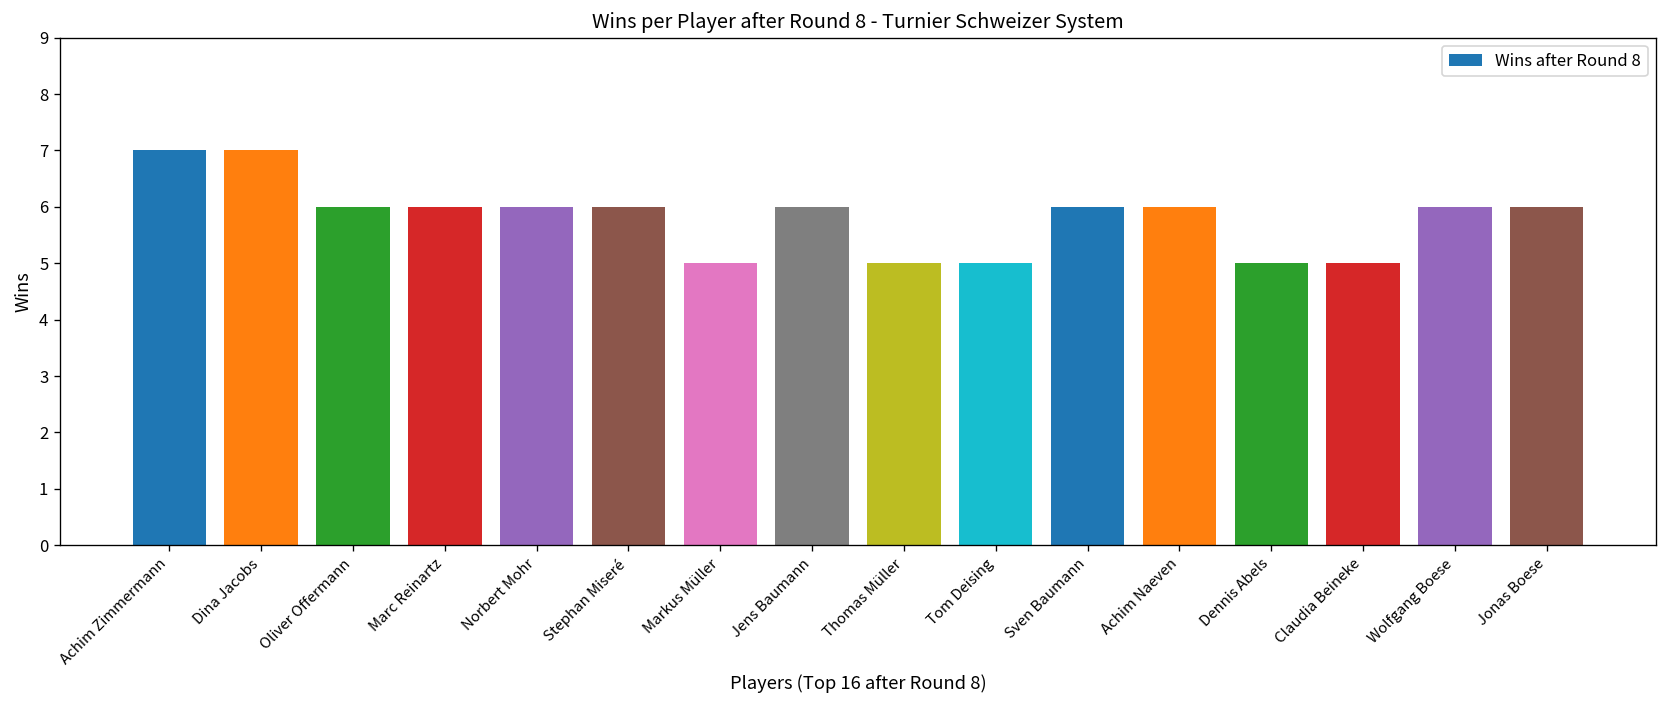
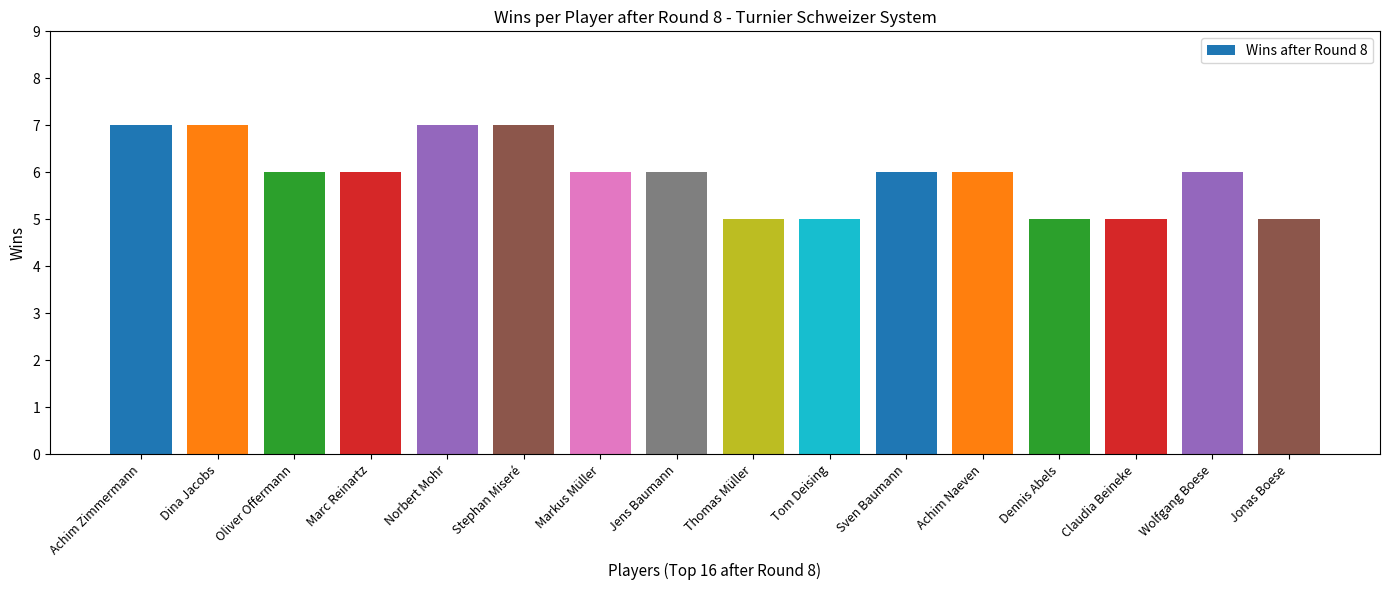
Norbert Mohr: 6 -> 7
Stephan Miseré: 6 -> 7
Markus Müller: 5 -> 6
Jonas Boese: 6 -> 5
